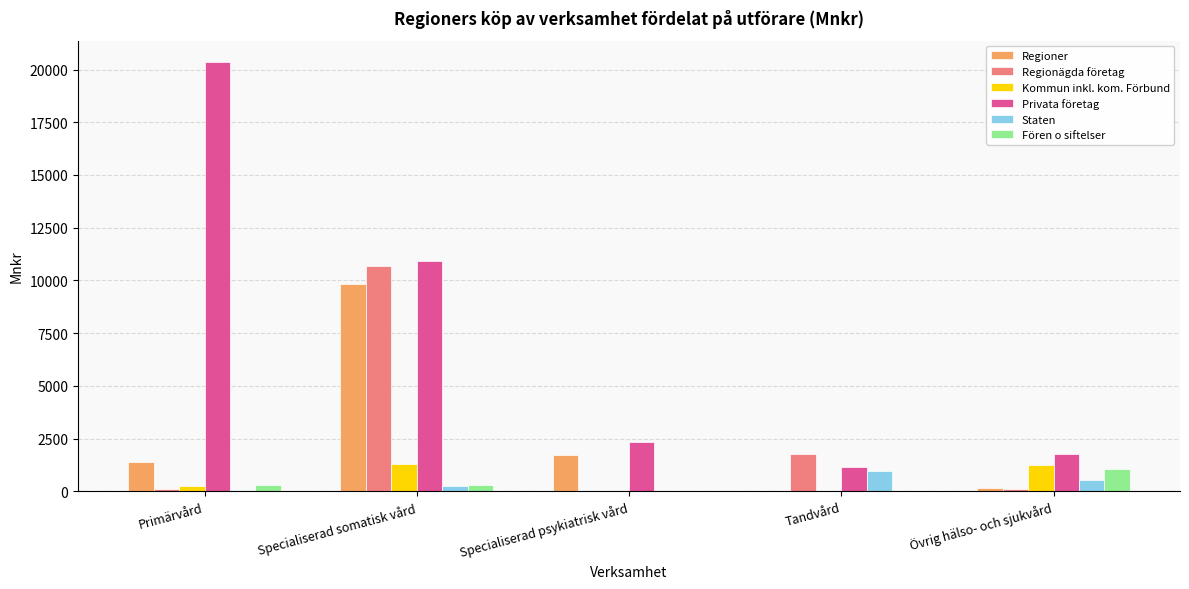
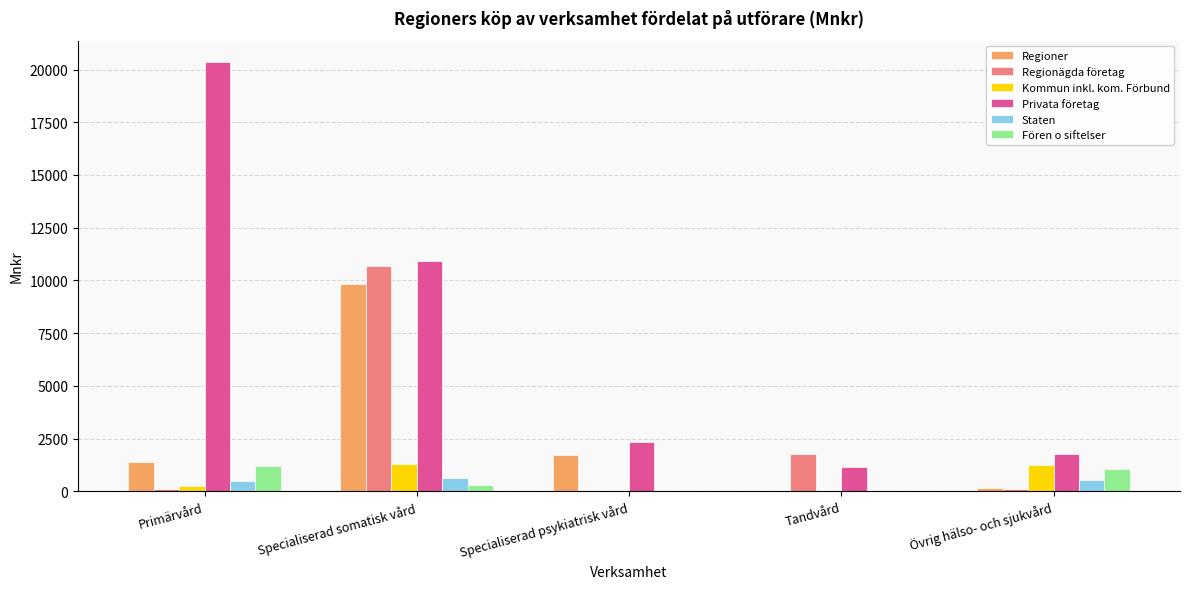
Staten, Primärvård: 100 -> 500
Fören o siftelser, Primärvård: 300 -> 1200
Staten, Specialiserad somatisk vård: 200 -> 600
Staten, Tandvård: 1000 -> 100
